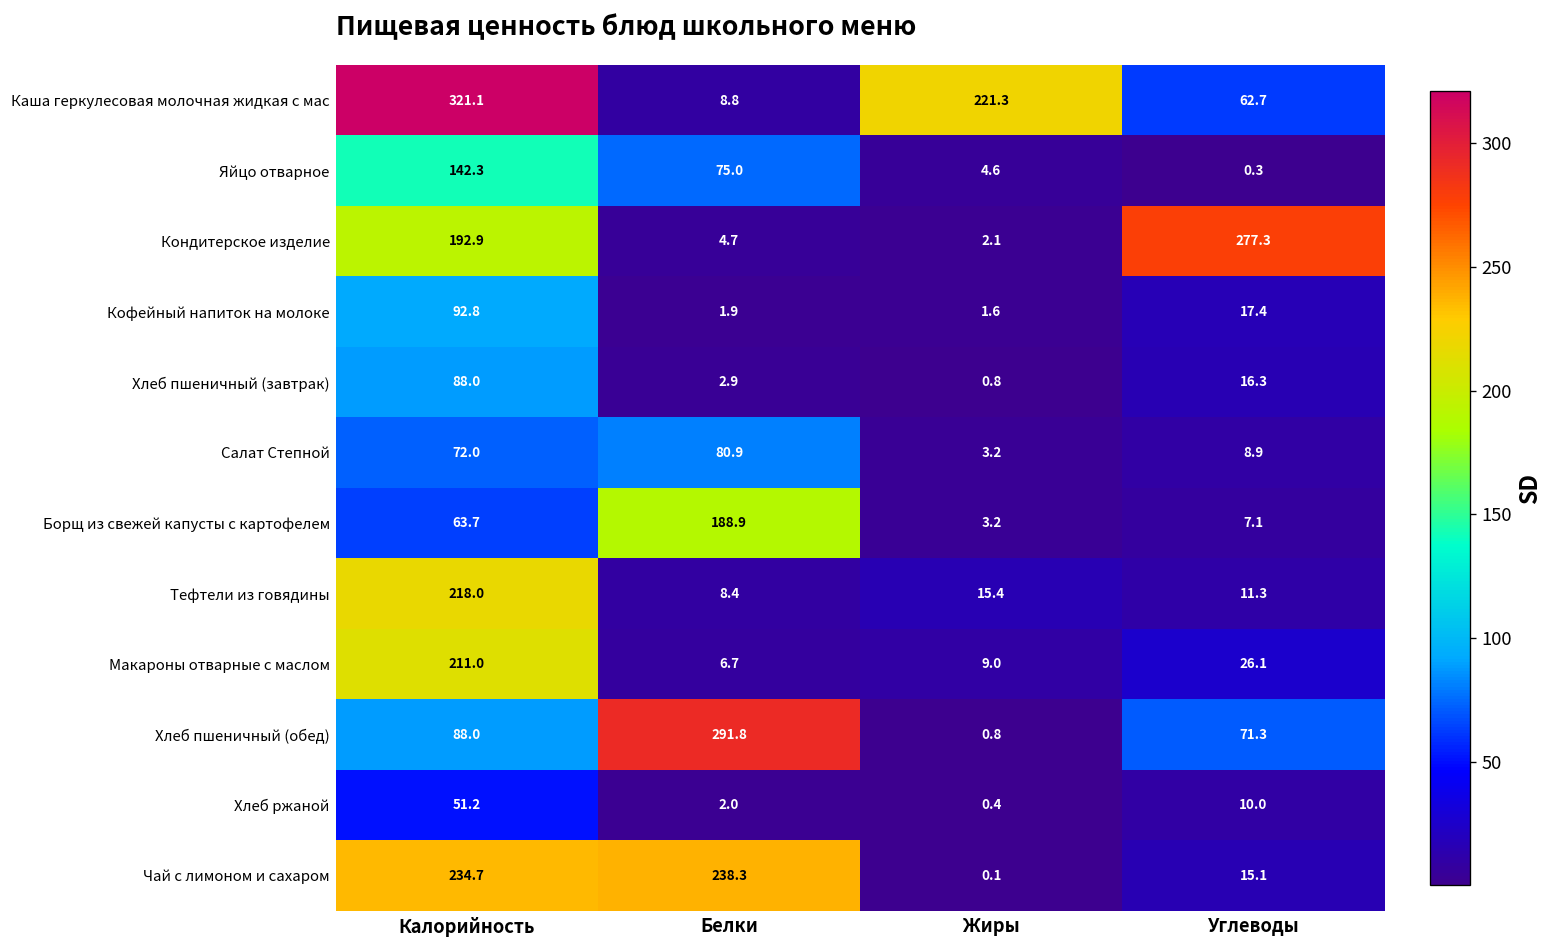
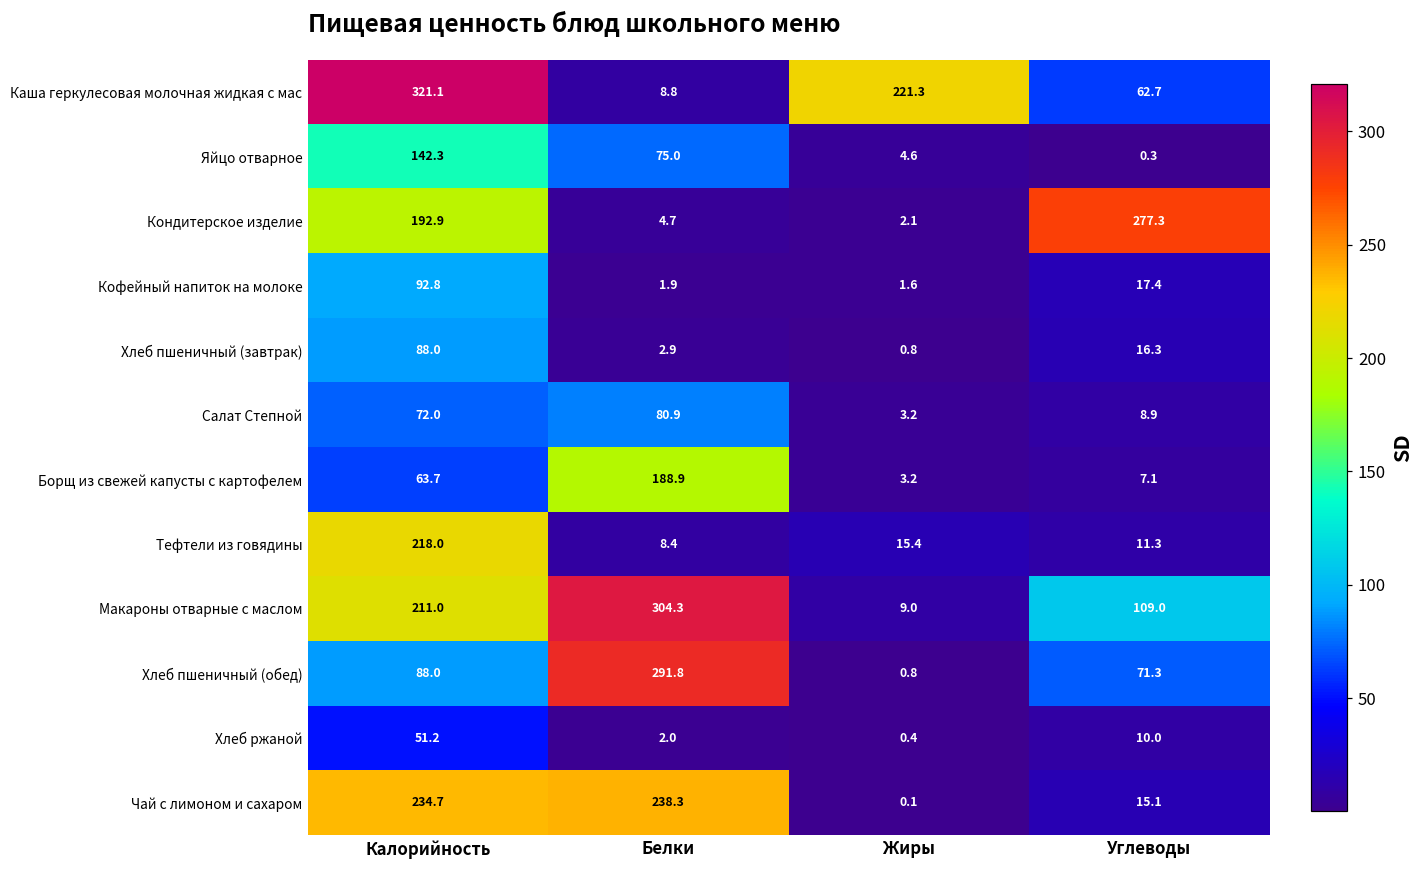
Макароны отварные с маслом, Белки: 6.7 -> 304.3
Макароны отварные с маслом, Углеводы: 26.1 -> 109.0
